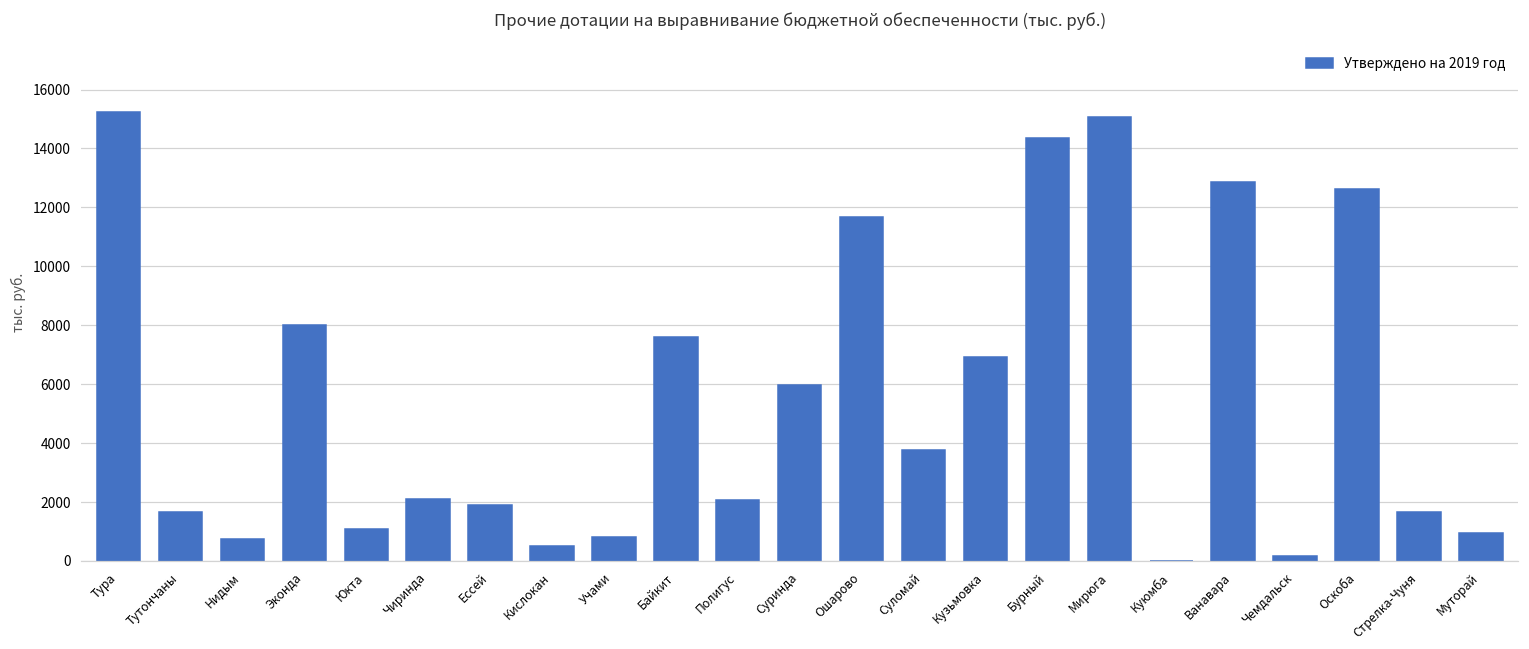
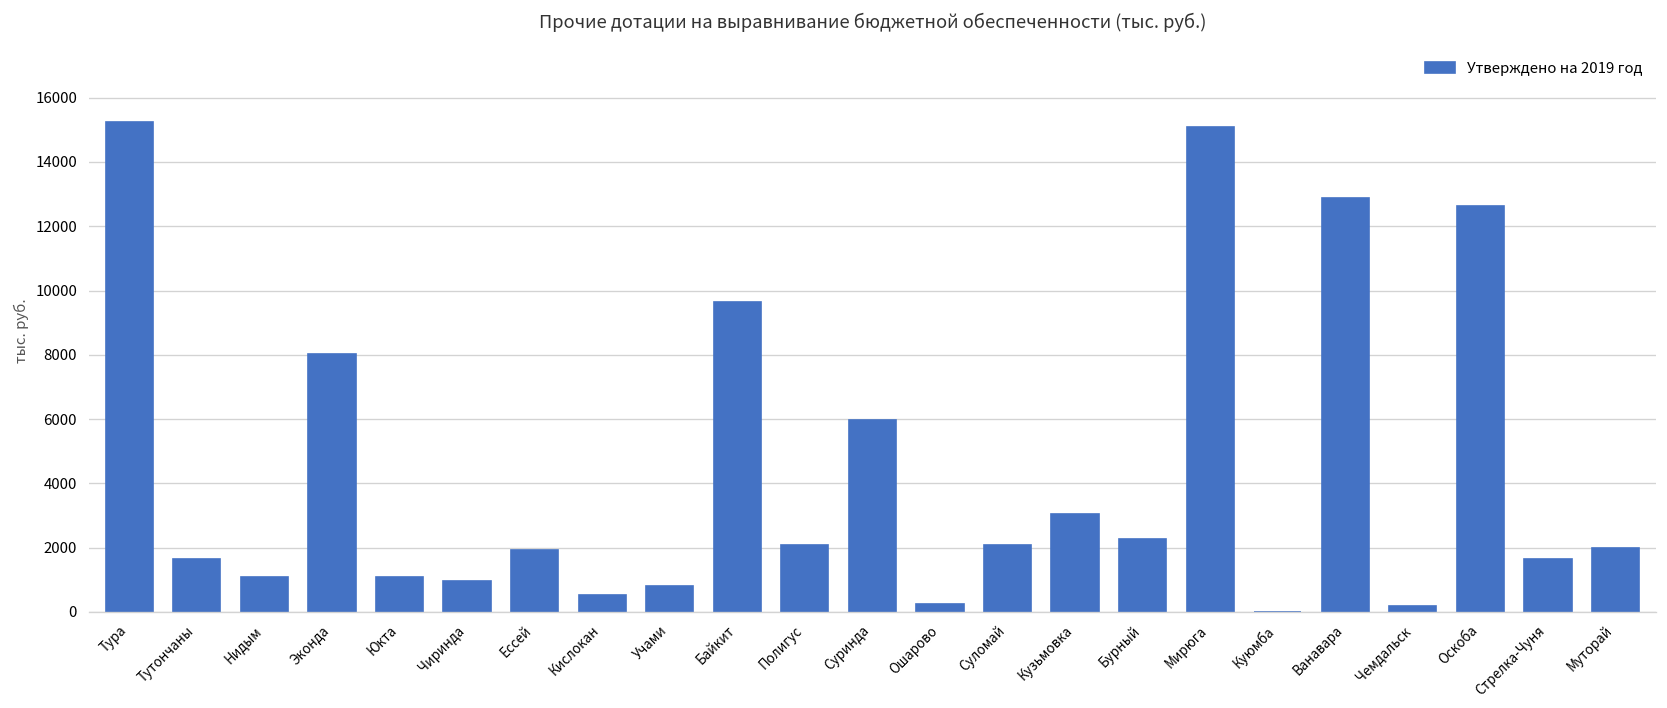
Нидым: 700 -> 1100
Чиринда: 2100 -> 1000
Байкит: 7600 -> 9700
Ошарово: 11700 -> 200
Суломай: 3800 -> 2100
Кузьмовка: 6900 -> 3000
Бурный: 14400 -> 2300
Муторай: 1000 -> 2000
